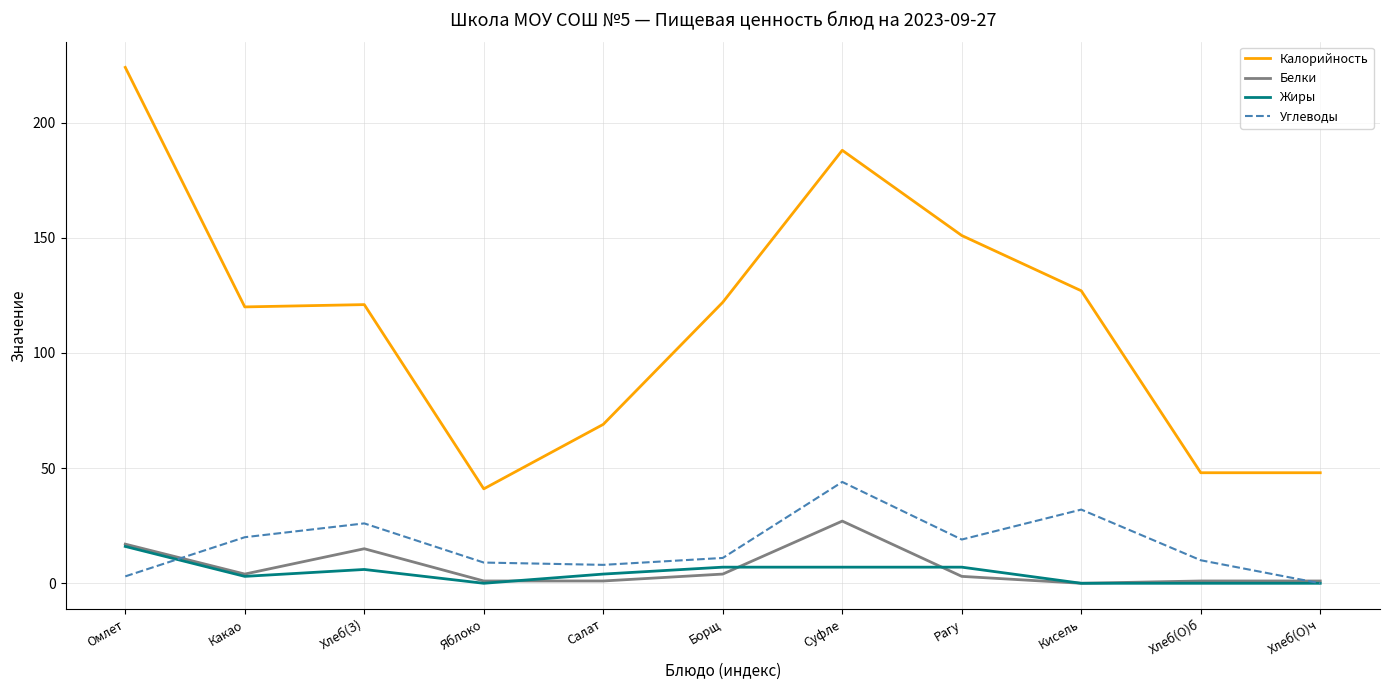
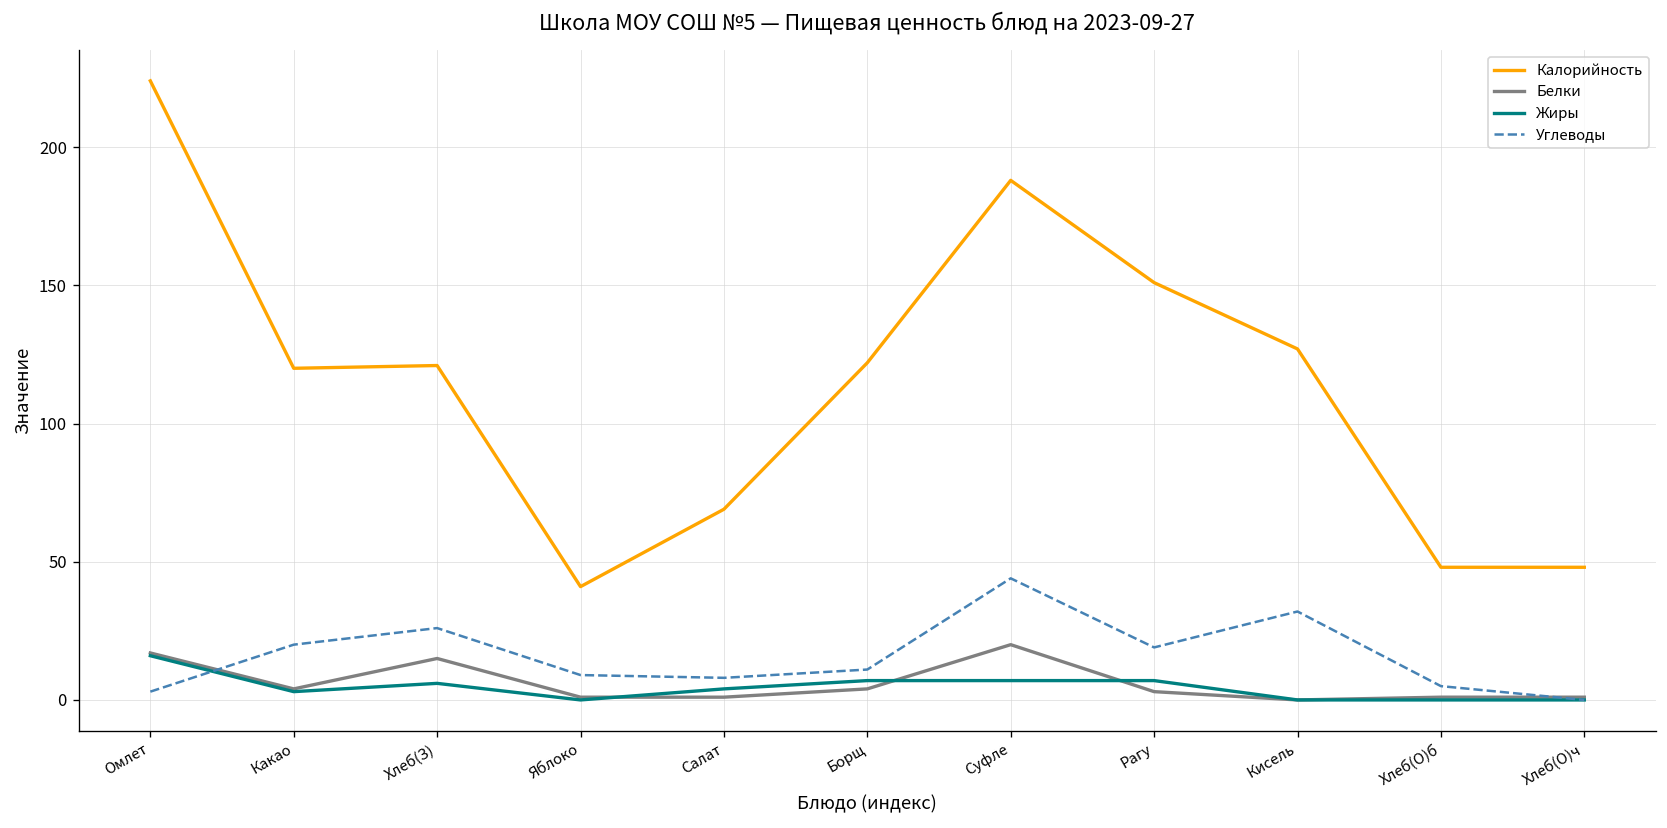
Белки, Суфле: 27 -> 20
Углеводы, Хлеб(О)б: 10 -> 5
